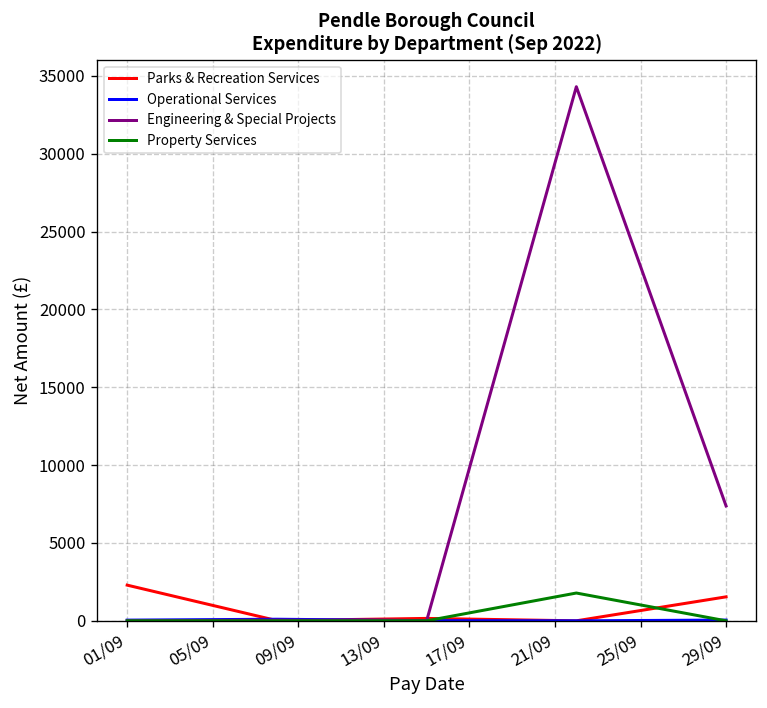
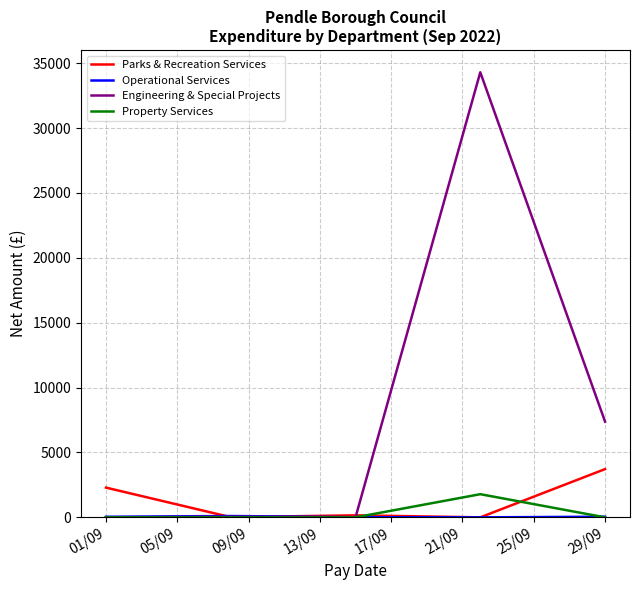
Parks & Recreation Services, 29/09: 1500 -> 3700
